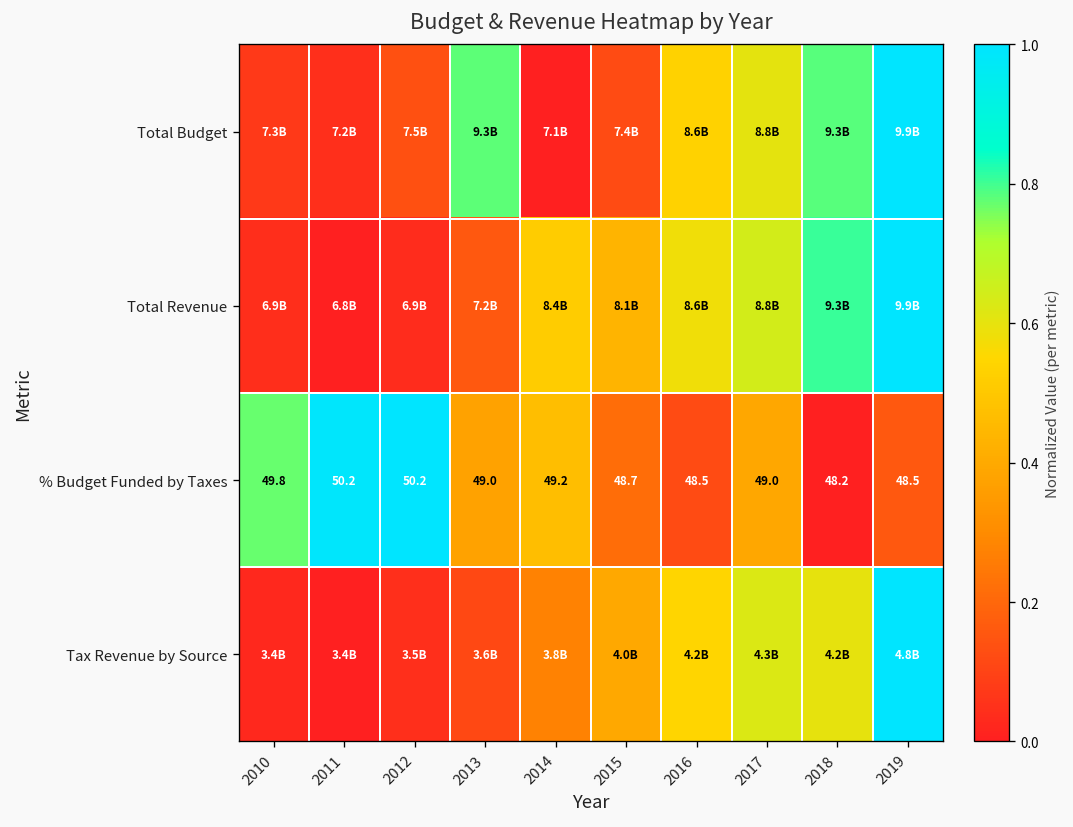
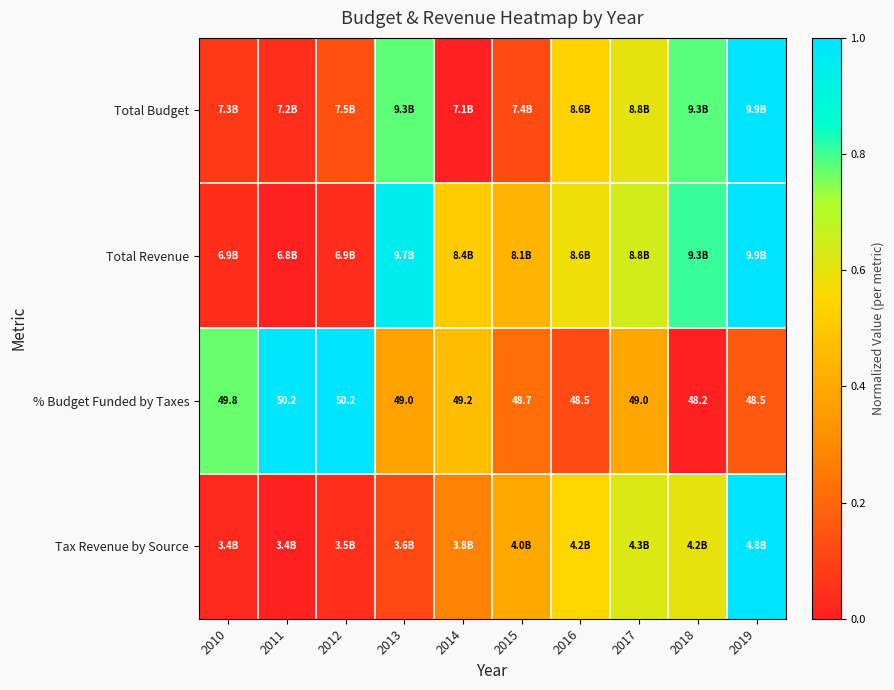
Total Revenue, 2013: 7.2B -> 9.7B
